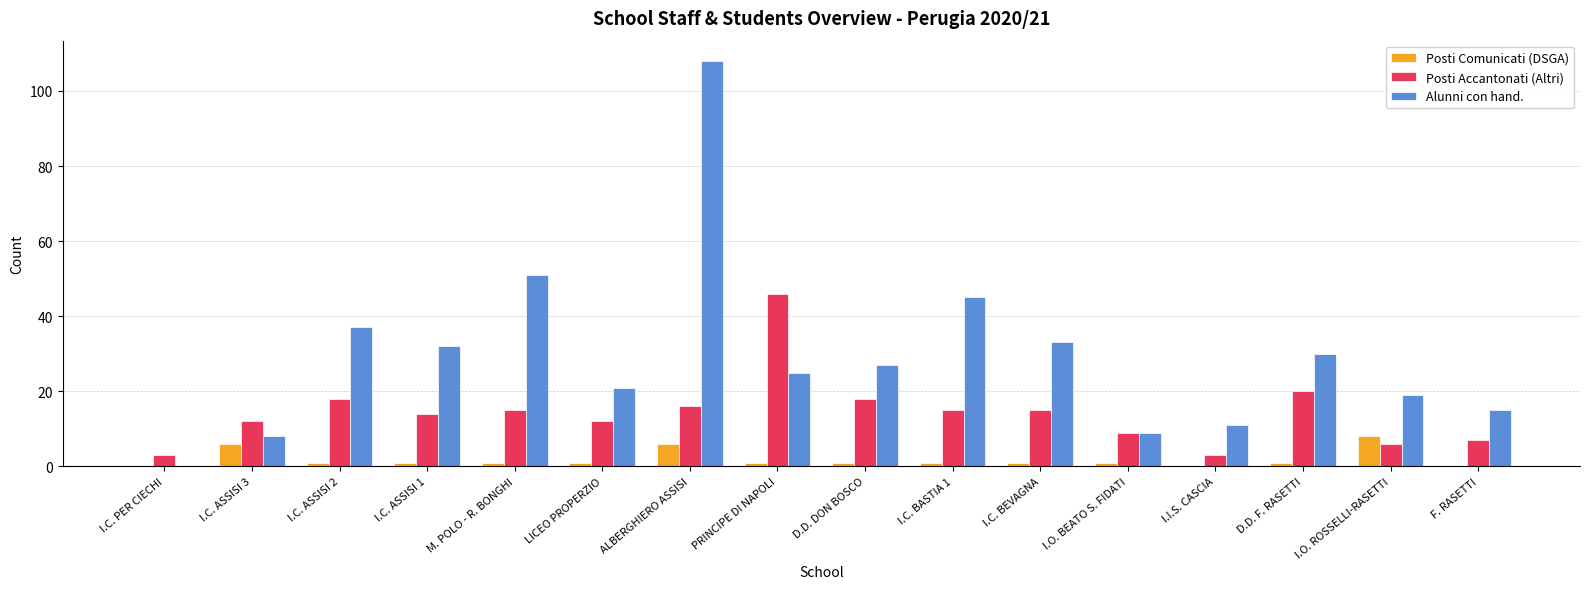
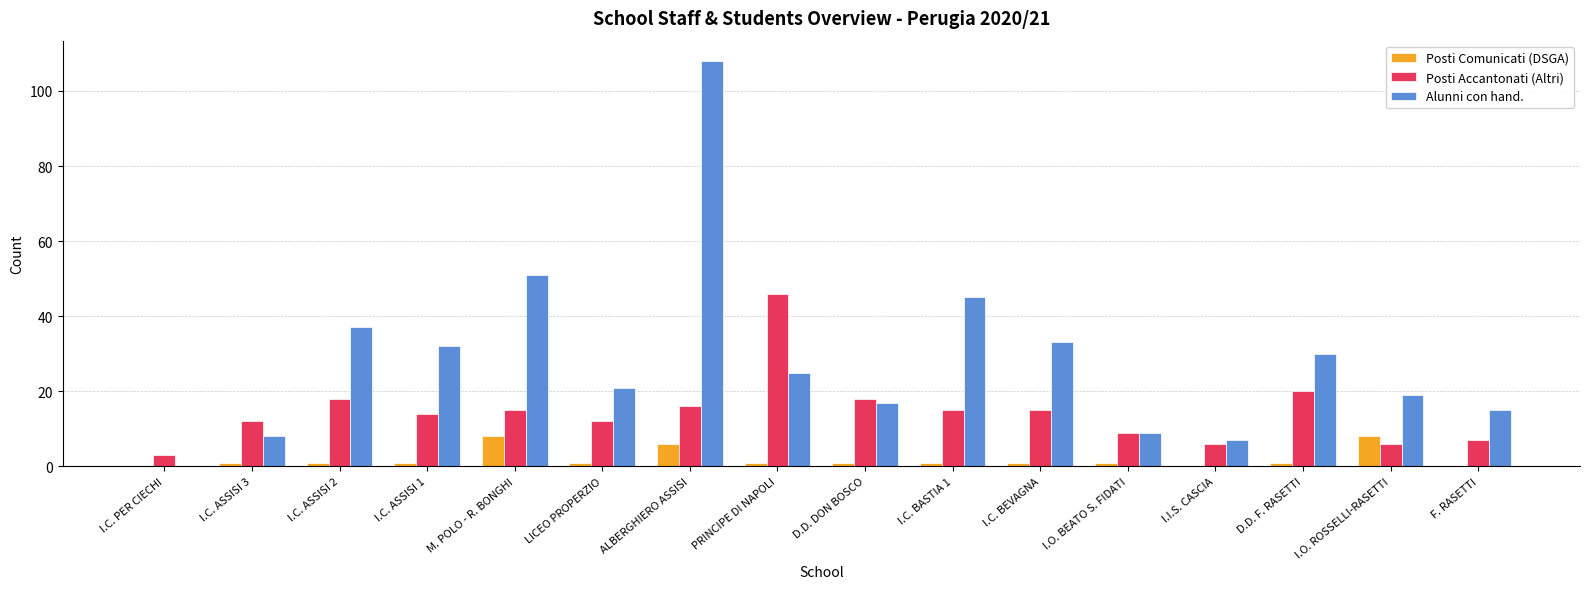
Posti Comunicati (DSGA), I.C. ASSISI 3: 6 -> 1
Posti Comunicati (DSGA), M. POLO - R. BONGHI: 1 -> 8
Alunni con hand., D.D. DON BOSCO: 27 -> 17
Posti Accantonati (Altri), I.I.S. CASCIA: 3 -> 6
Alunni con hand., I.I.S. CASCIA: 11 -> 7
